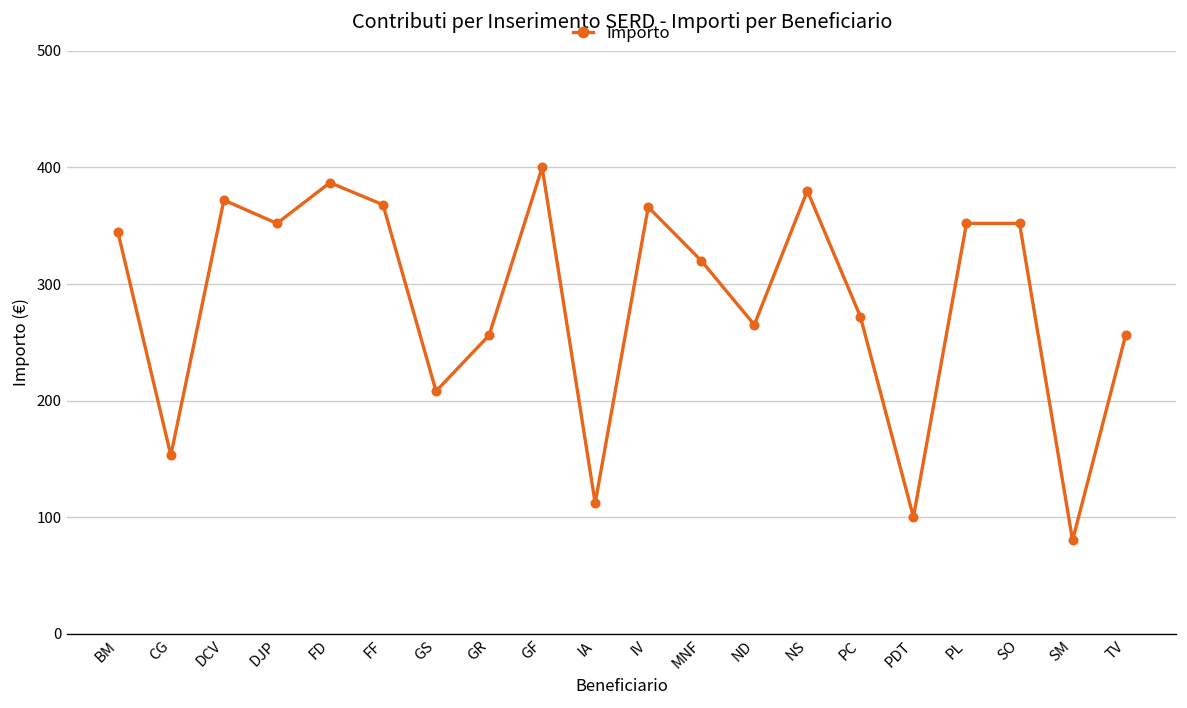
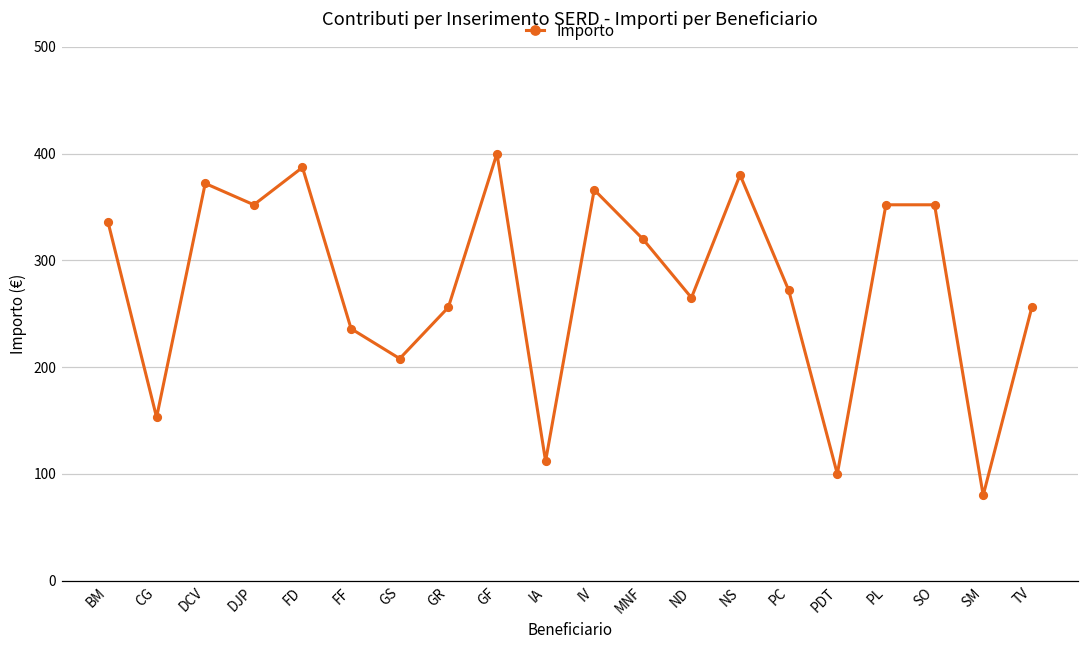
BM: 350 -> 340
FF: 370 -> 240
